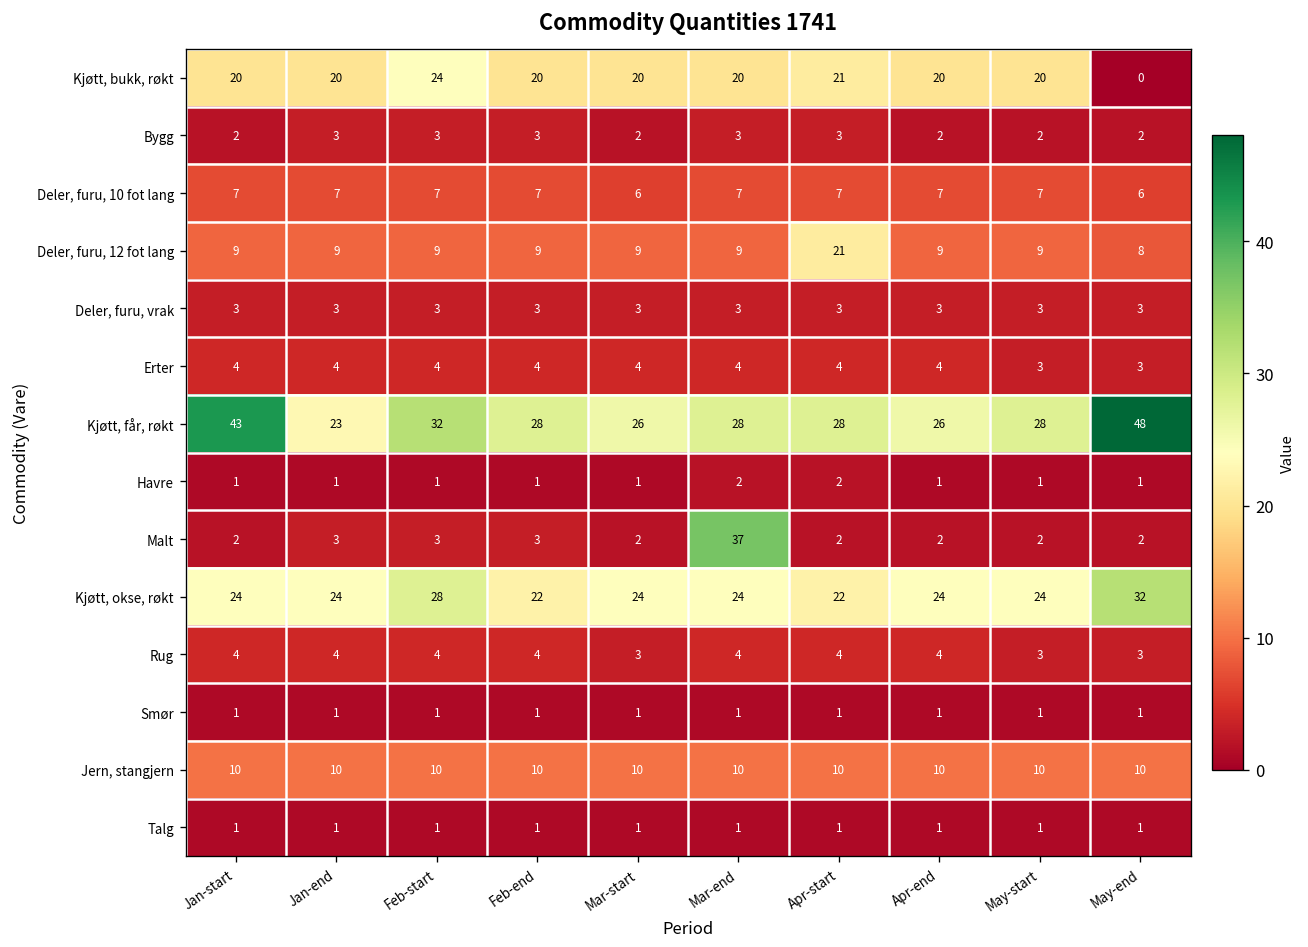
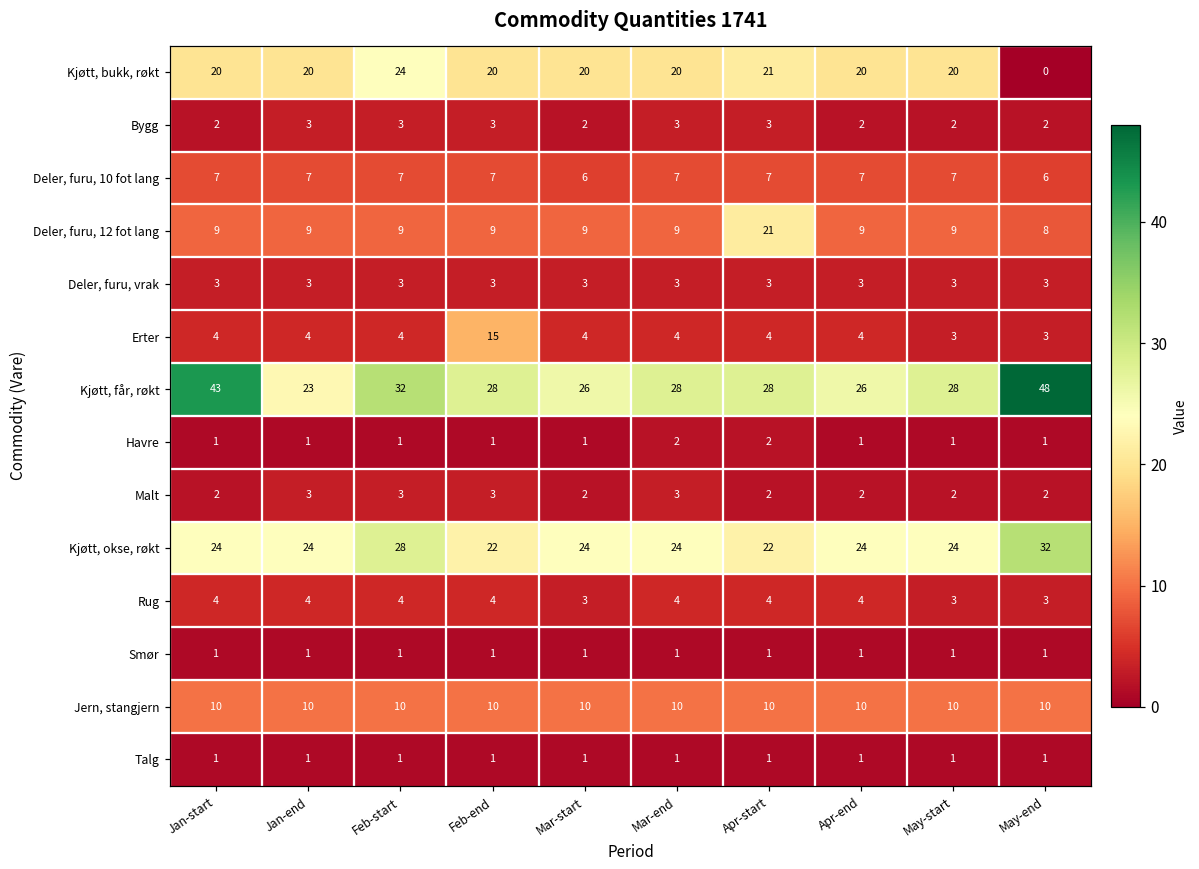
Erter, Feb-end: 4 -> 15
Malt, Mar-end: 37 -> 3
